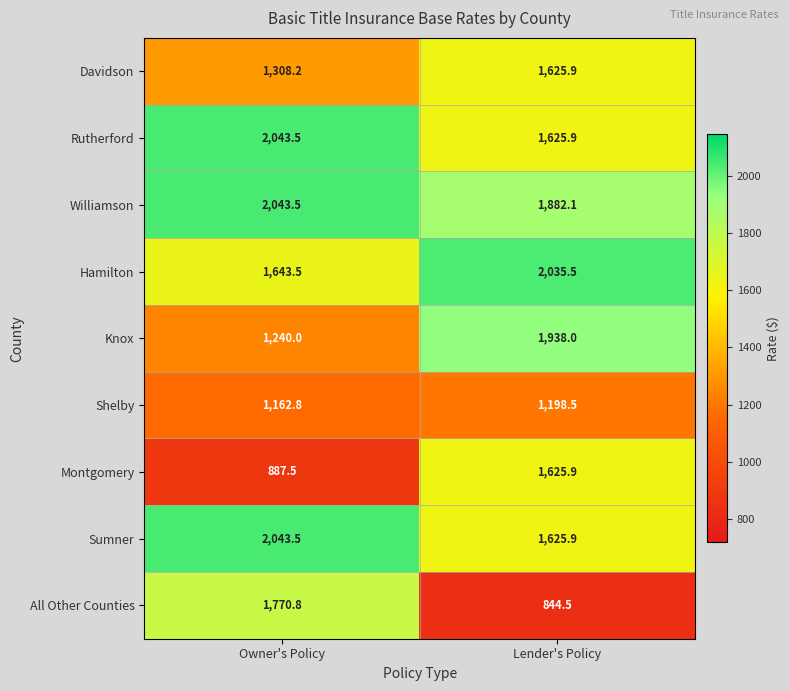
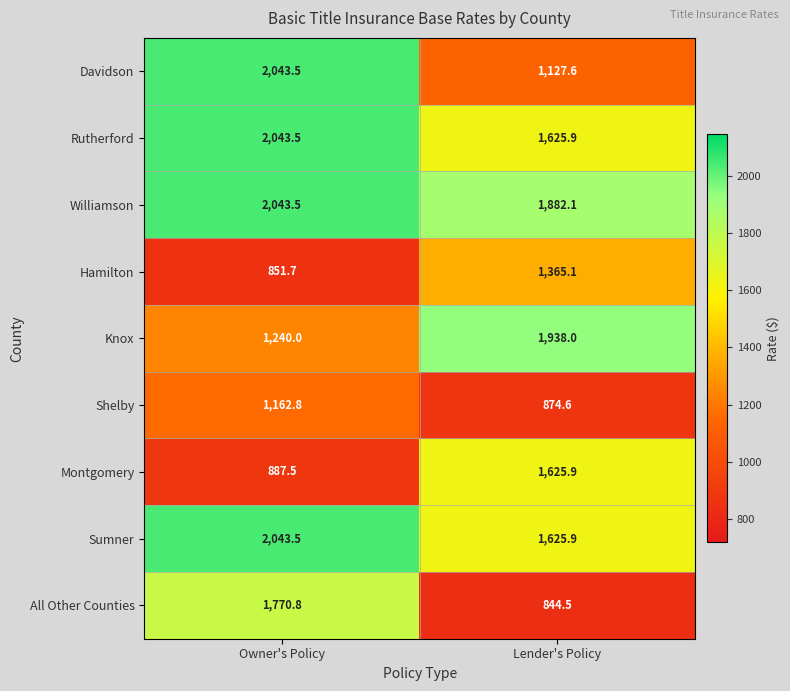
Davidson, Owner's Policy: 1,308.2 -> 2,043.5
Davidson, Lender's Policy: 1,625.9 -> 1,127.6
Hamilton, Owner's Policy: 1,643.5 -> 851.7
Hamilton, Lender's Policy: 2,035.5 -> 1,365.1
Shelby, Lender's Policy: 1,198.5 -> 874.6
